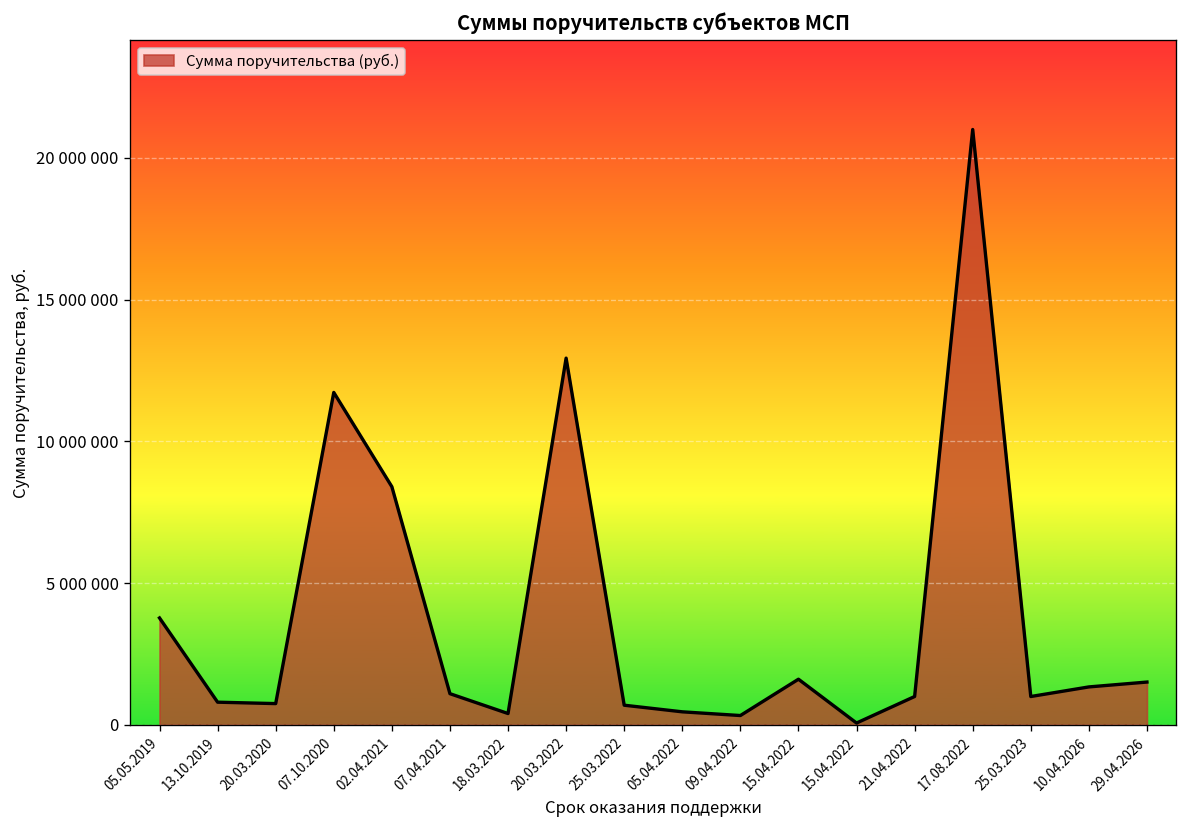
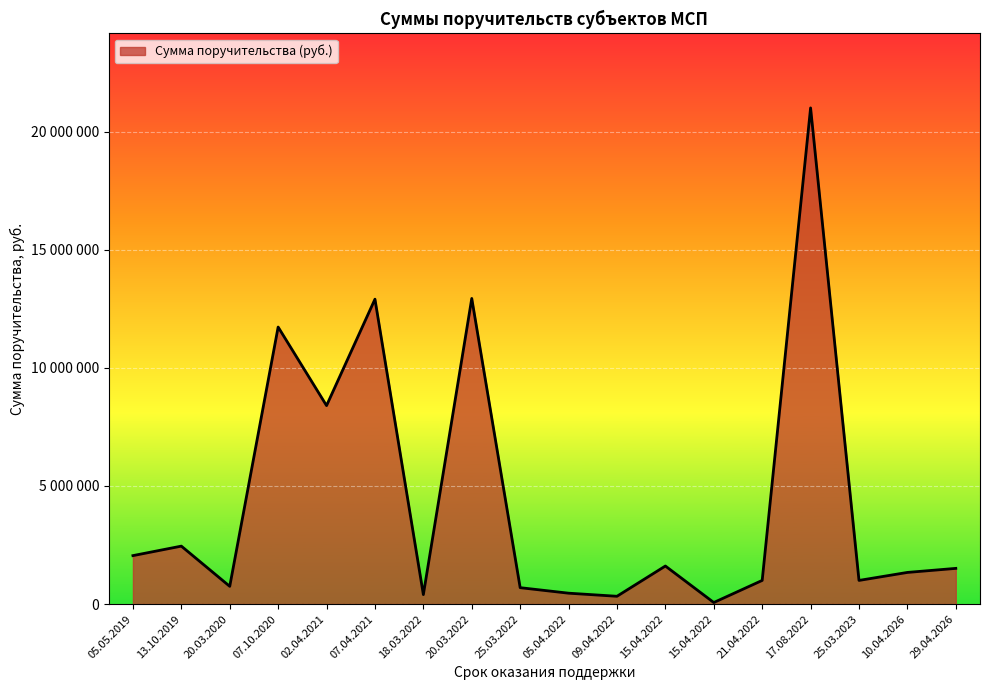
05.05.2019: 3800000 -> 2100000
13.10.2019: 800000 -> 2500000
07.04.2021: 1100000 -> 12900000
